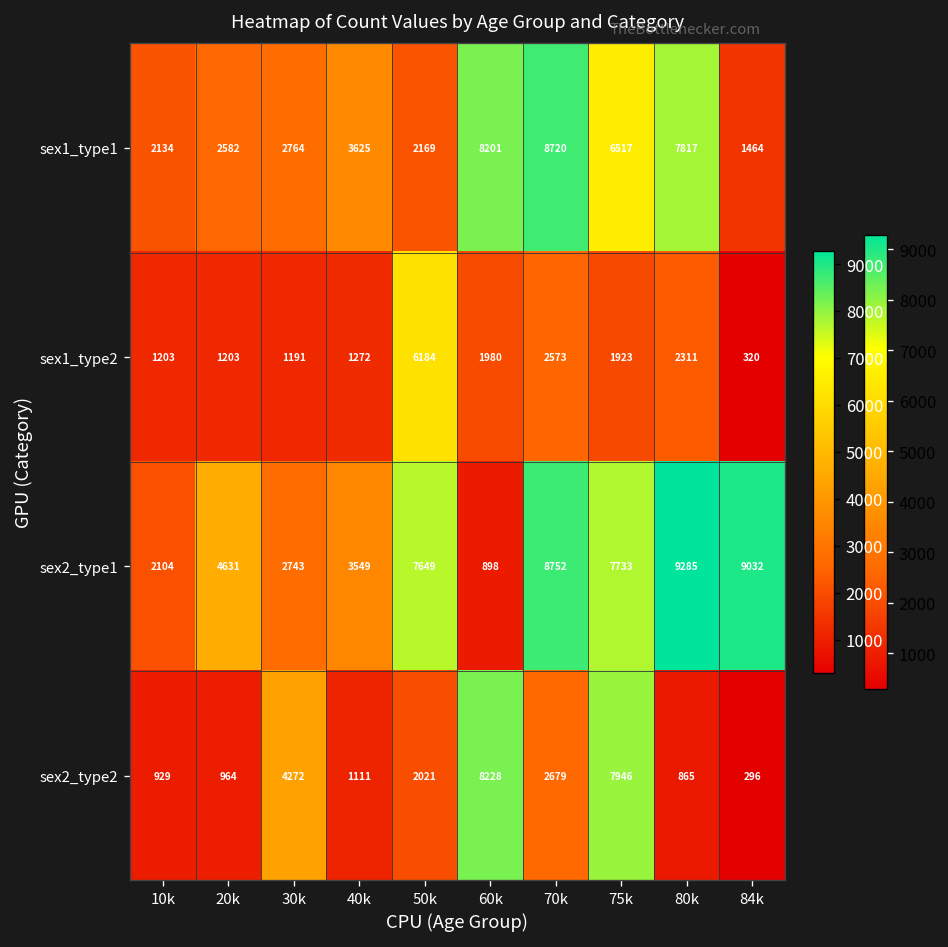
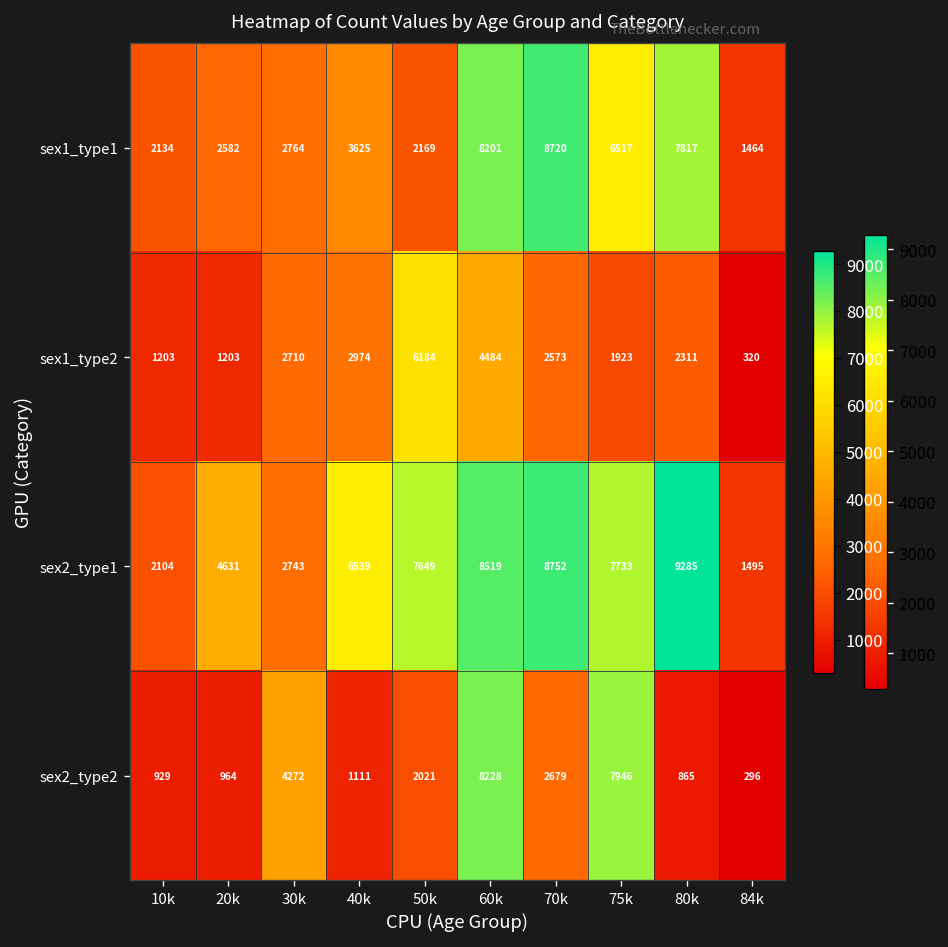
sex1_type2, 30k: 1191 -> 2710
sex1_type2, 40k: 1272 -> 2974
sex1_type2, 60k: 1980 -> 4484
sex2_type1, 40k: 3549 -> 6539
sex2_type1, 60k: 898 -> 8519
sex2_type1, 84k: 9032 -> 1495
